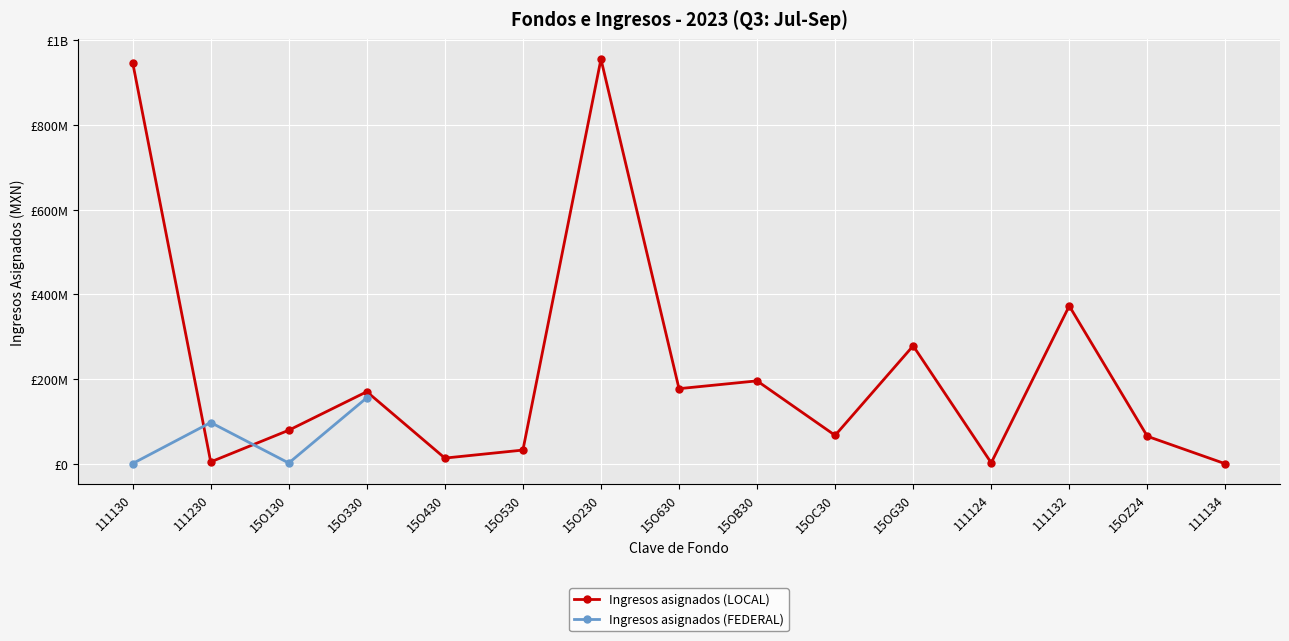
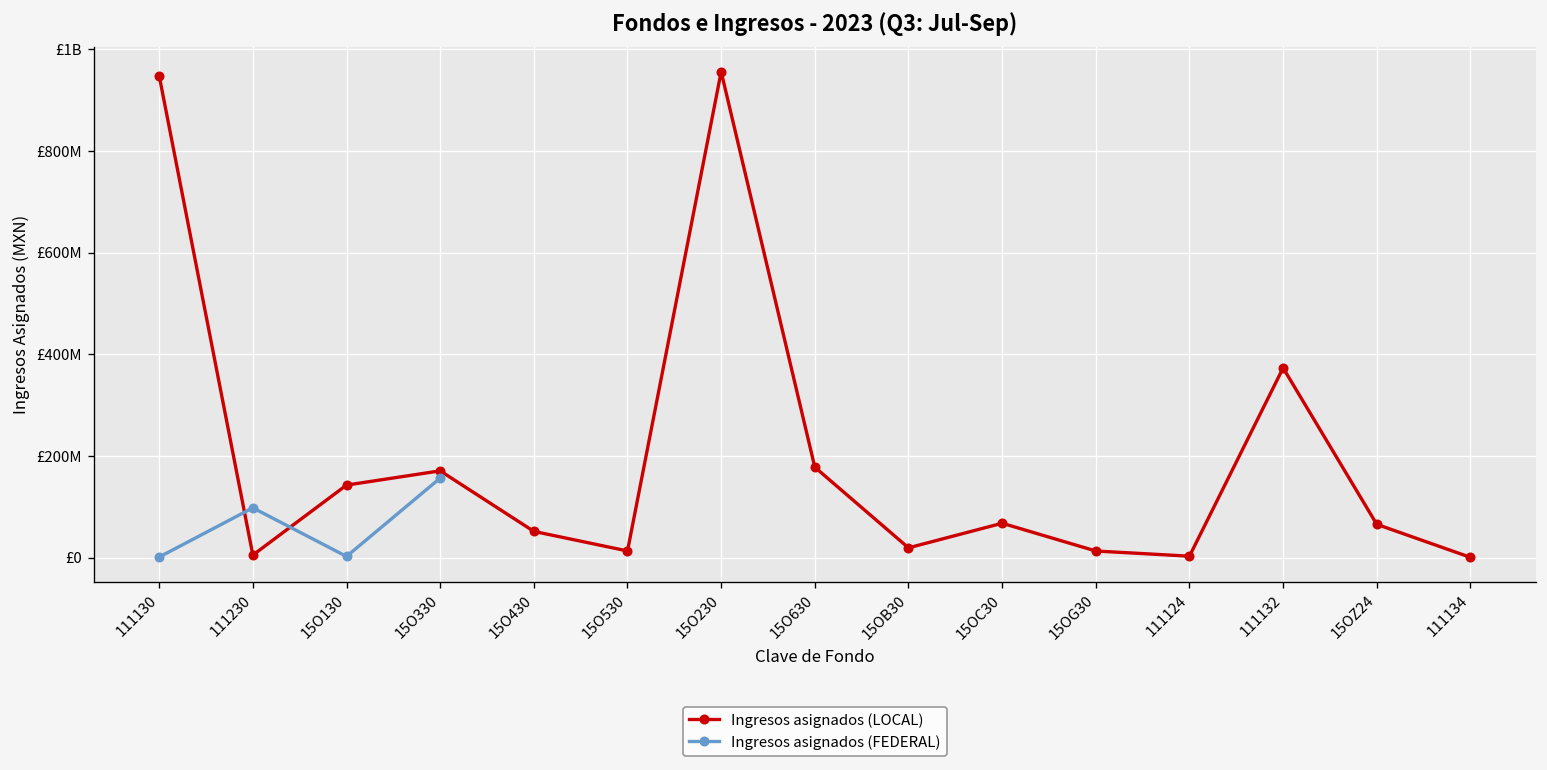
Ingresos asignados (LOCAL), 15O130: £80000000 -> £140000000
Ingresos asignados (LOCAL), 15O430: £10000000 -> £50000000
Ingresos asignados (LOCAL), 15O530: £30000000 -> £10000000
Ingresos asignados (LOCAL), 15OB30: £200000000 -> £20000000
Ingresos asignados (LOCAL), 15OG30: £280000000 -> £10000000
